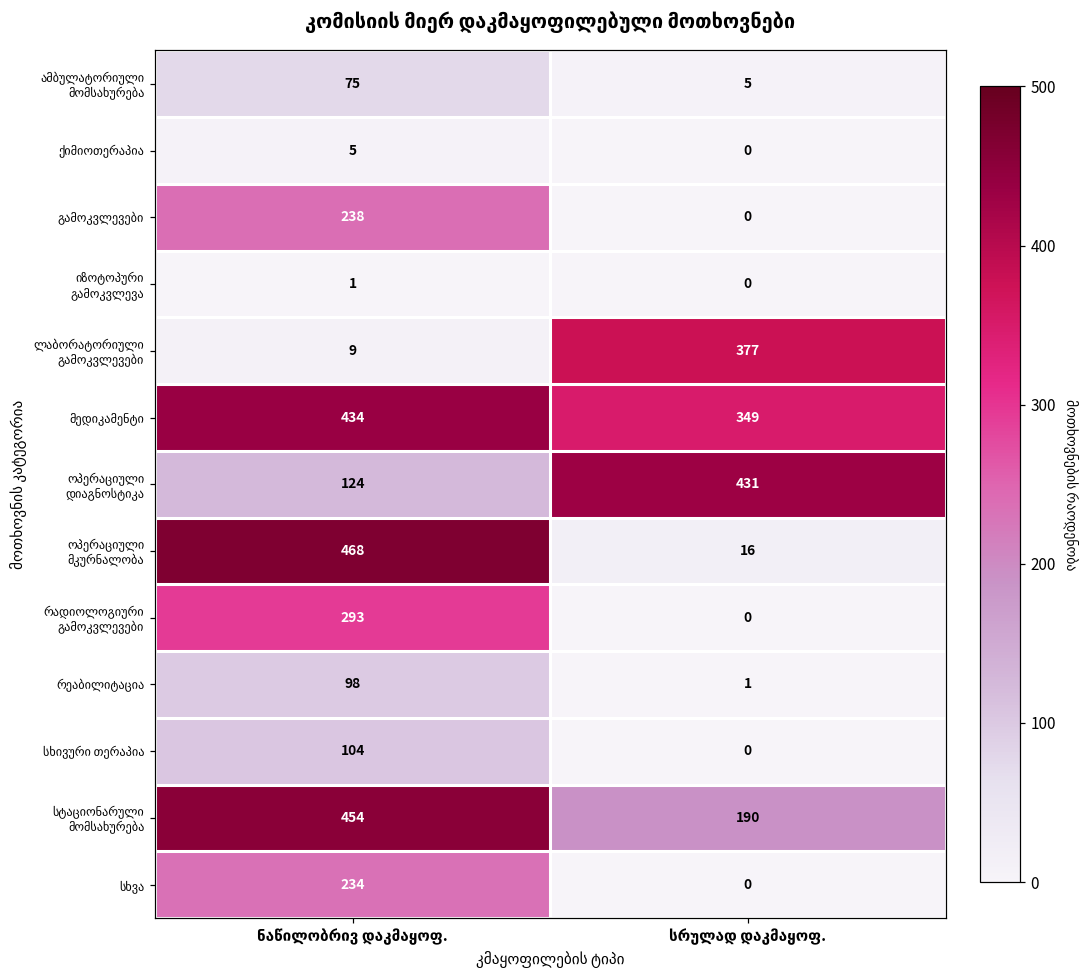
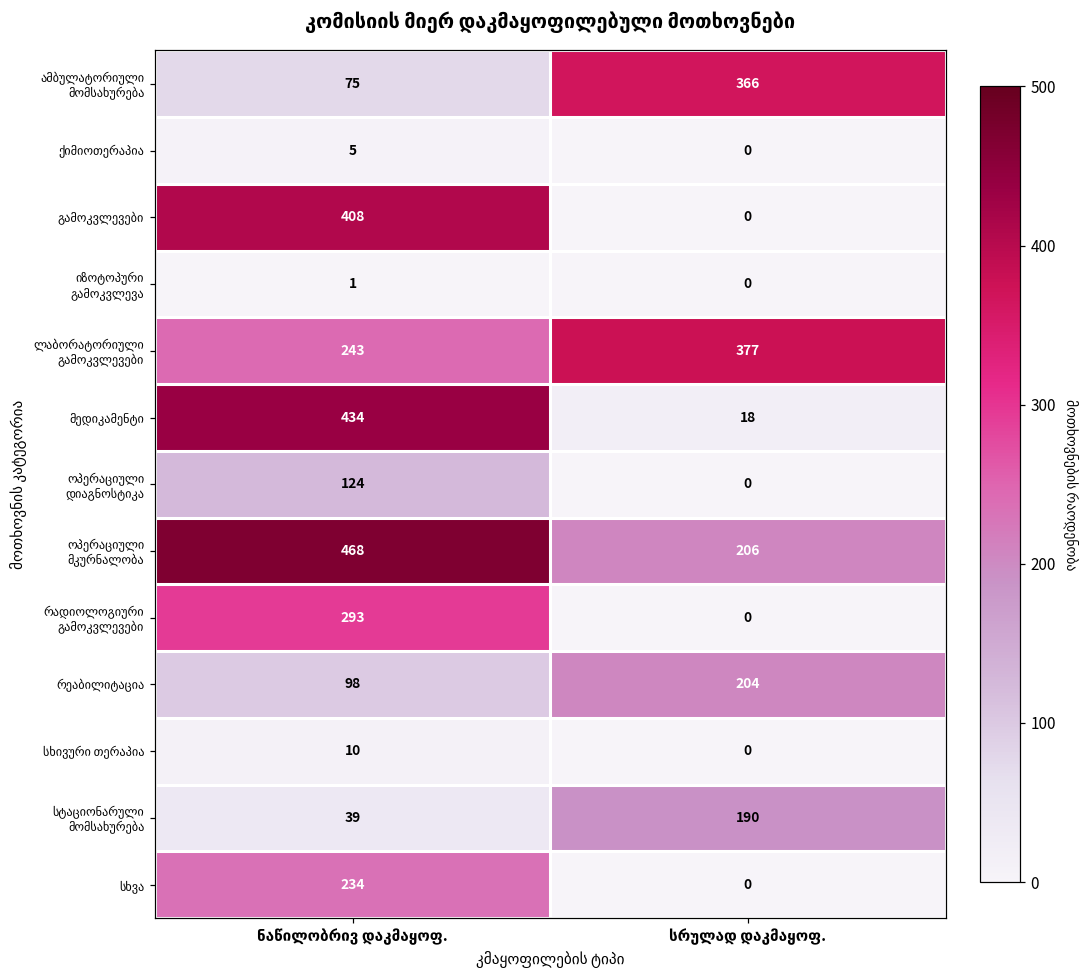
ამბულატორიული მომსახურება, სრულად დაკმაყოფ.: 5 -> 366
გამოკვლევები, ნაწილობრივ დაკმაყოფ.: 238 -> 408
ლაბორატორიული გამოკვლევები, ნაწილობრივ დაკმაყოფ.: 9 -> 243
მედიკამენტი, სრულად დაკმაყოფ.: 349 -> 18
ოპერაციული დიაგნოსტიკა, სრულად დაკმაყოფ.: 431 -> 0
ოპერაციული მკურნალობა, სრულად დაკმაყოფ.: 16 -> 206
რეაბილიტაცია, სრულად დაკმაყოფ.: 1 -> 204
სხივური თერაპია, ნაწილობრივ დაკმაყოფ.: 104 -> 10
სტაციონარული მომსახურება, ნაწილობრივ დაკმაყოფ.: 454 -> 39
